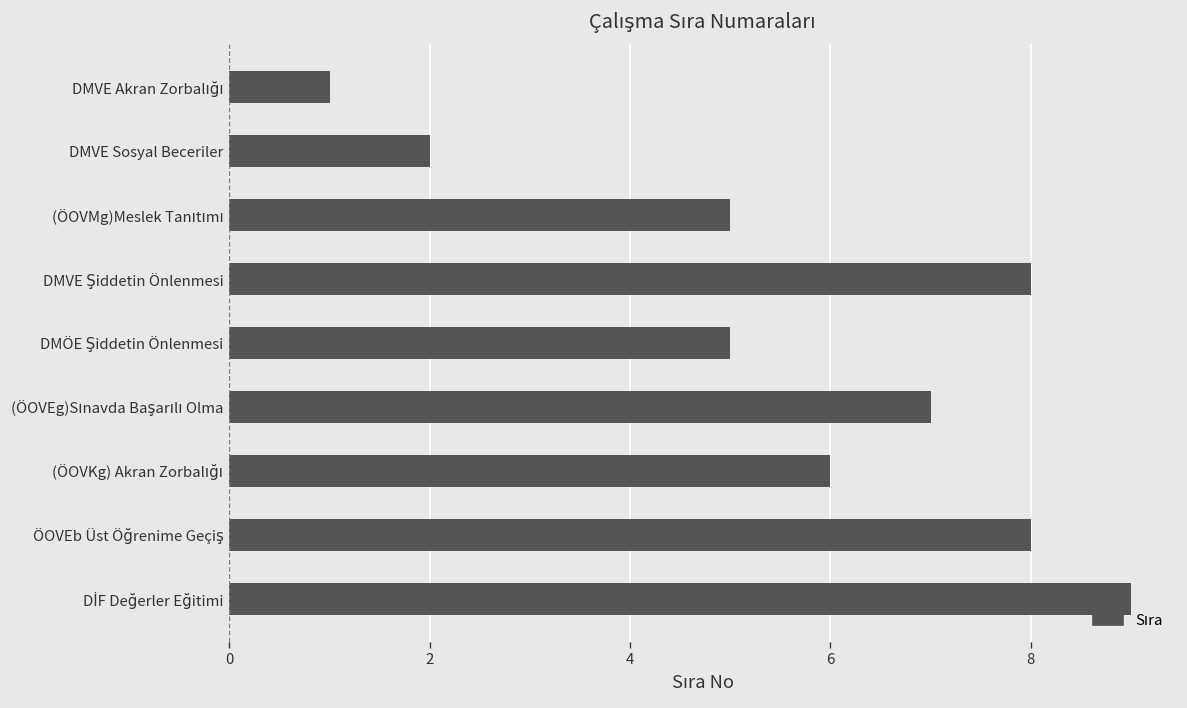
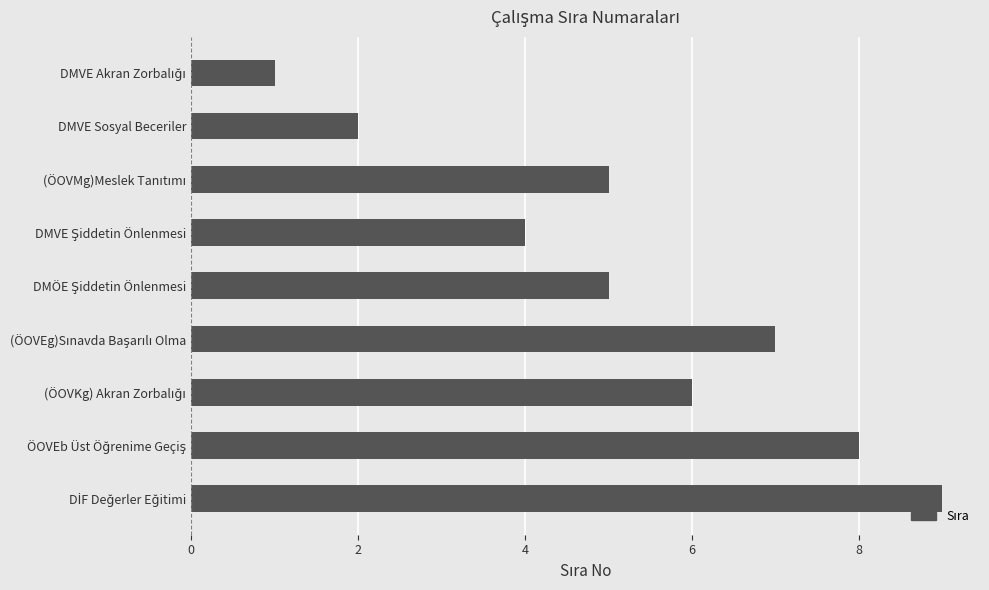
DMVE Şiddetin Önlenmesi: 8 -> 4
